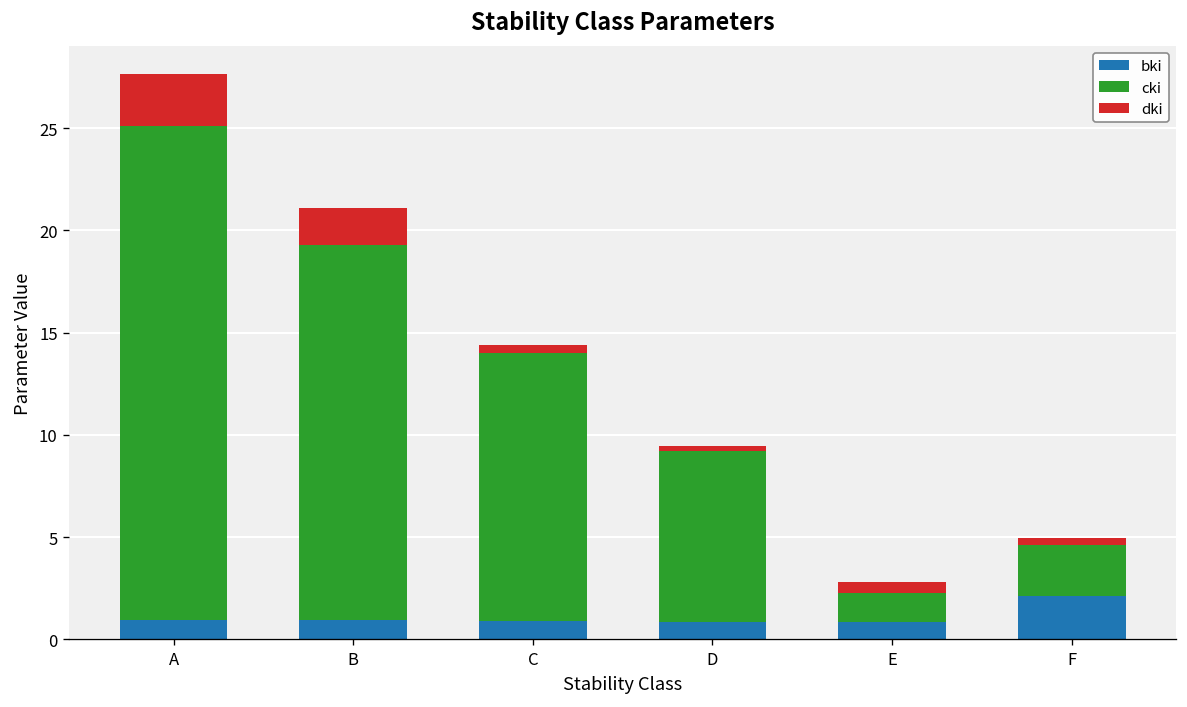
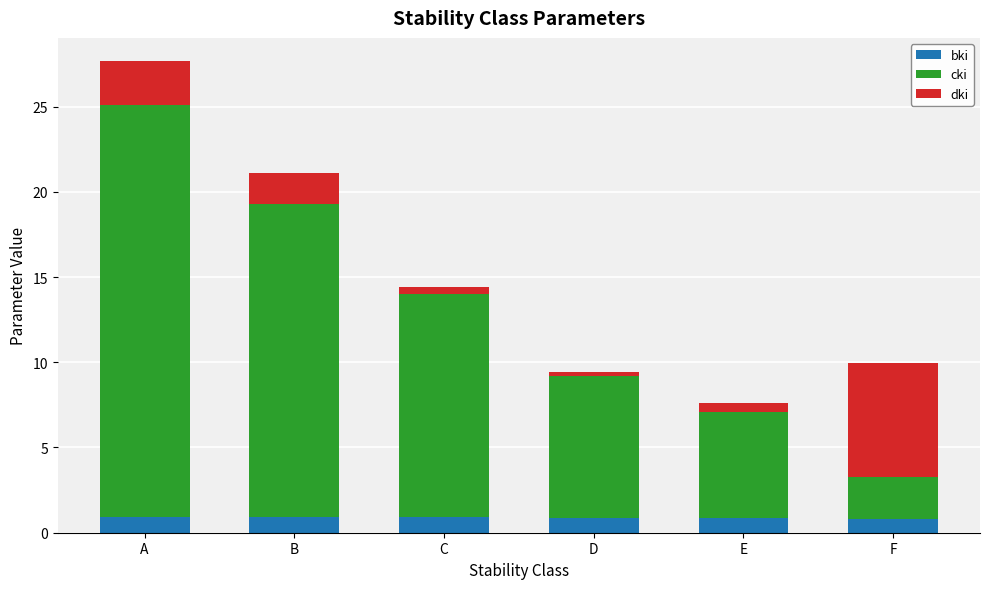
cki, E: 1.4 -> 6.3
bki, F: 2.1 -> 0.8
dki, F: 0.4 -> 6.7
